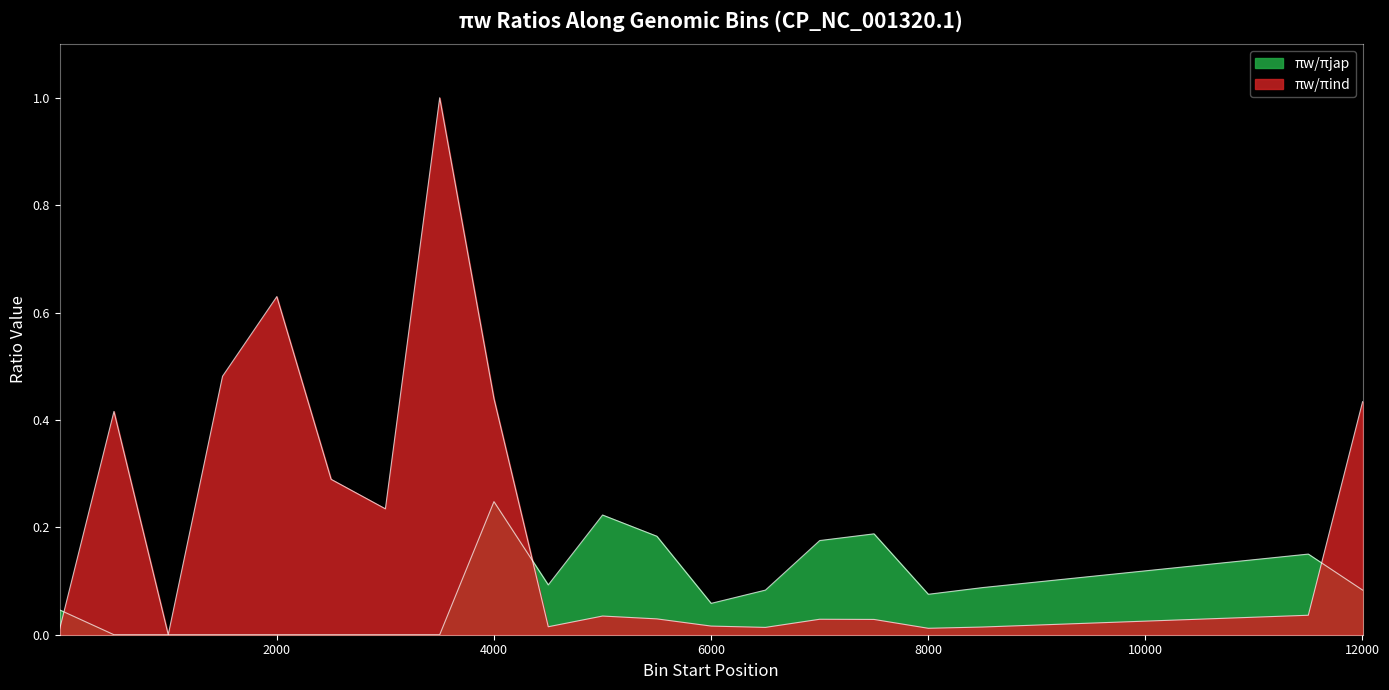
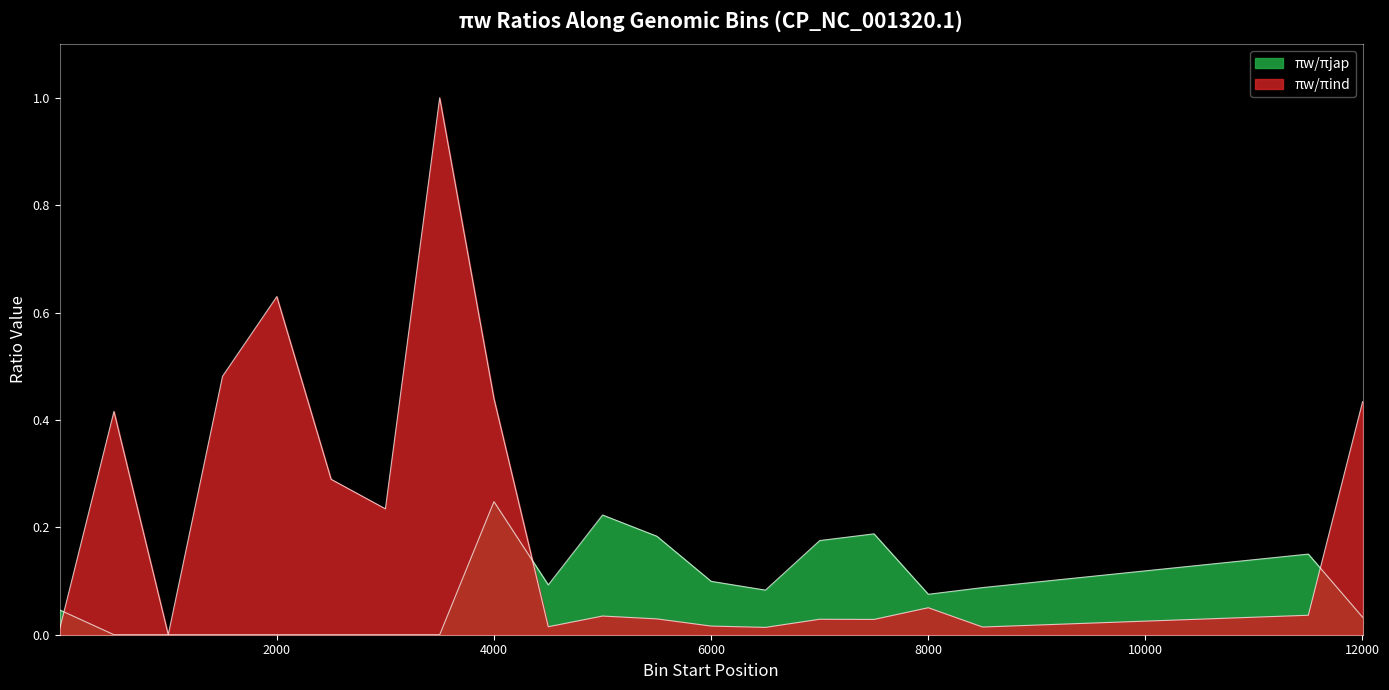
πw/πjap, 6000: 0.06 -> 0.10
πw/πind, 8000: 0.01 -> 0.05
πw/πjap, 12000: 0.08 -> 0.03
